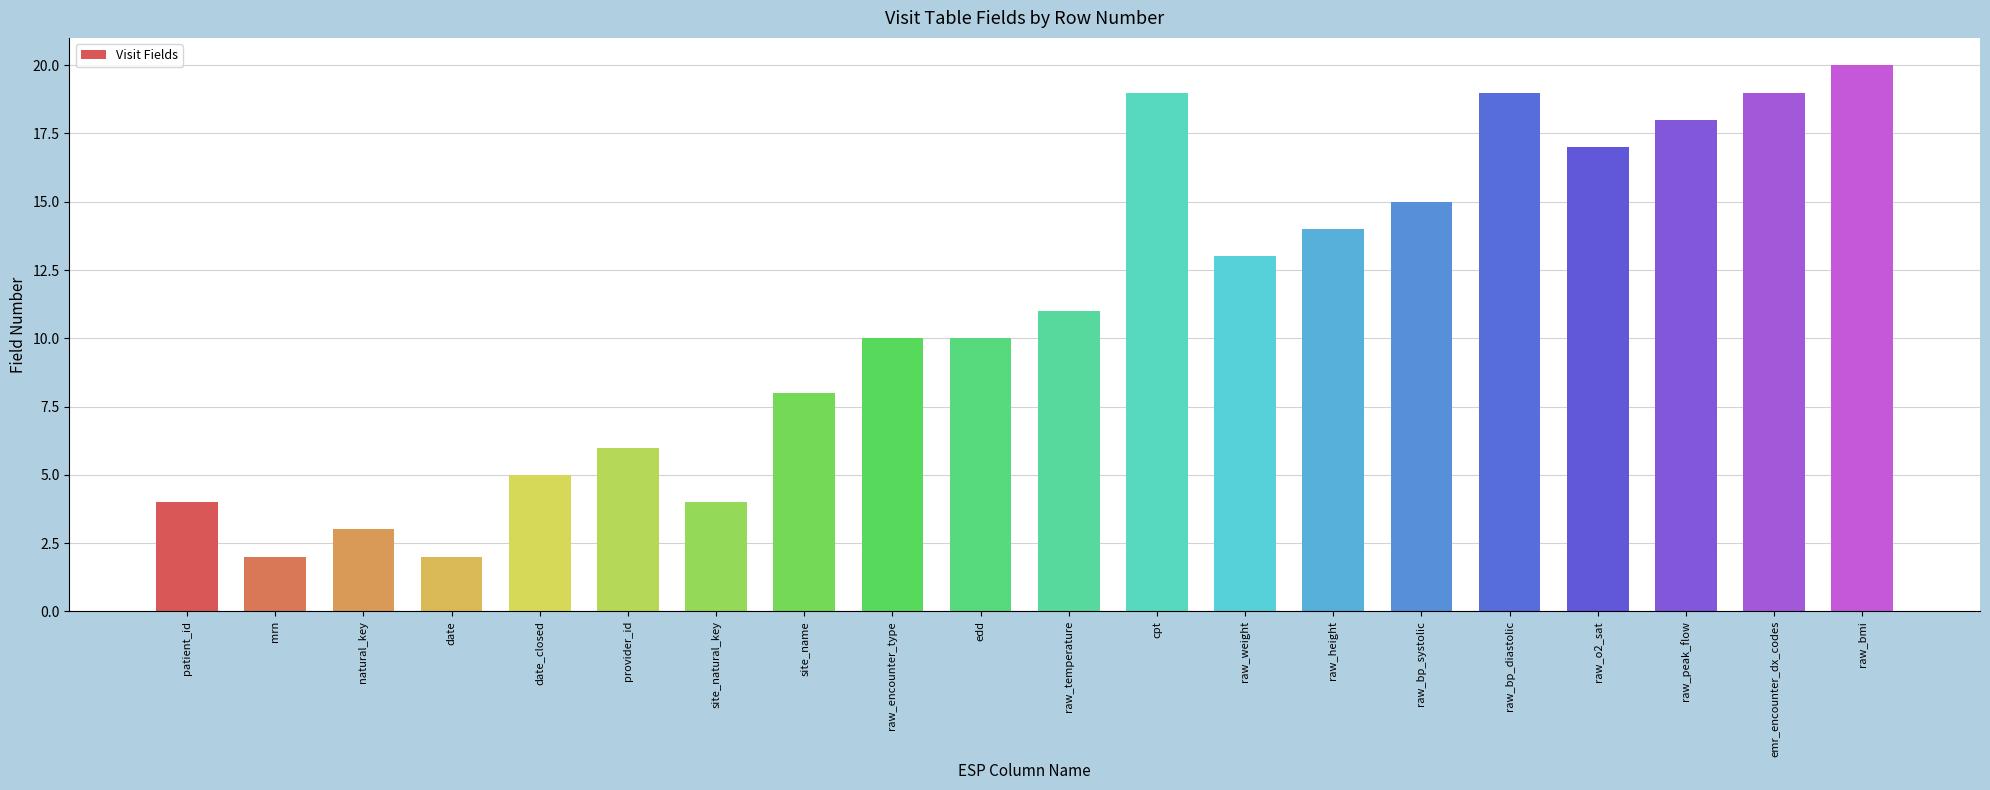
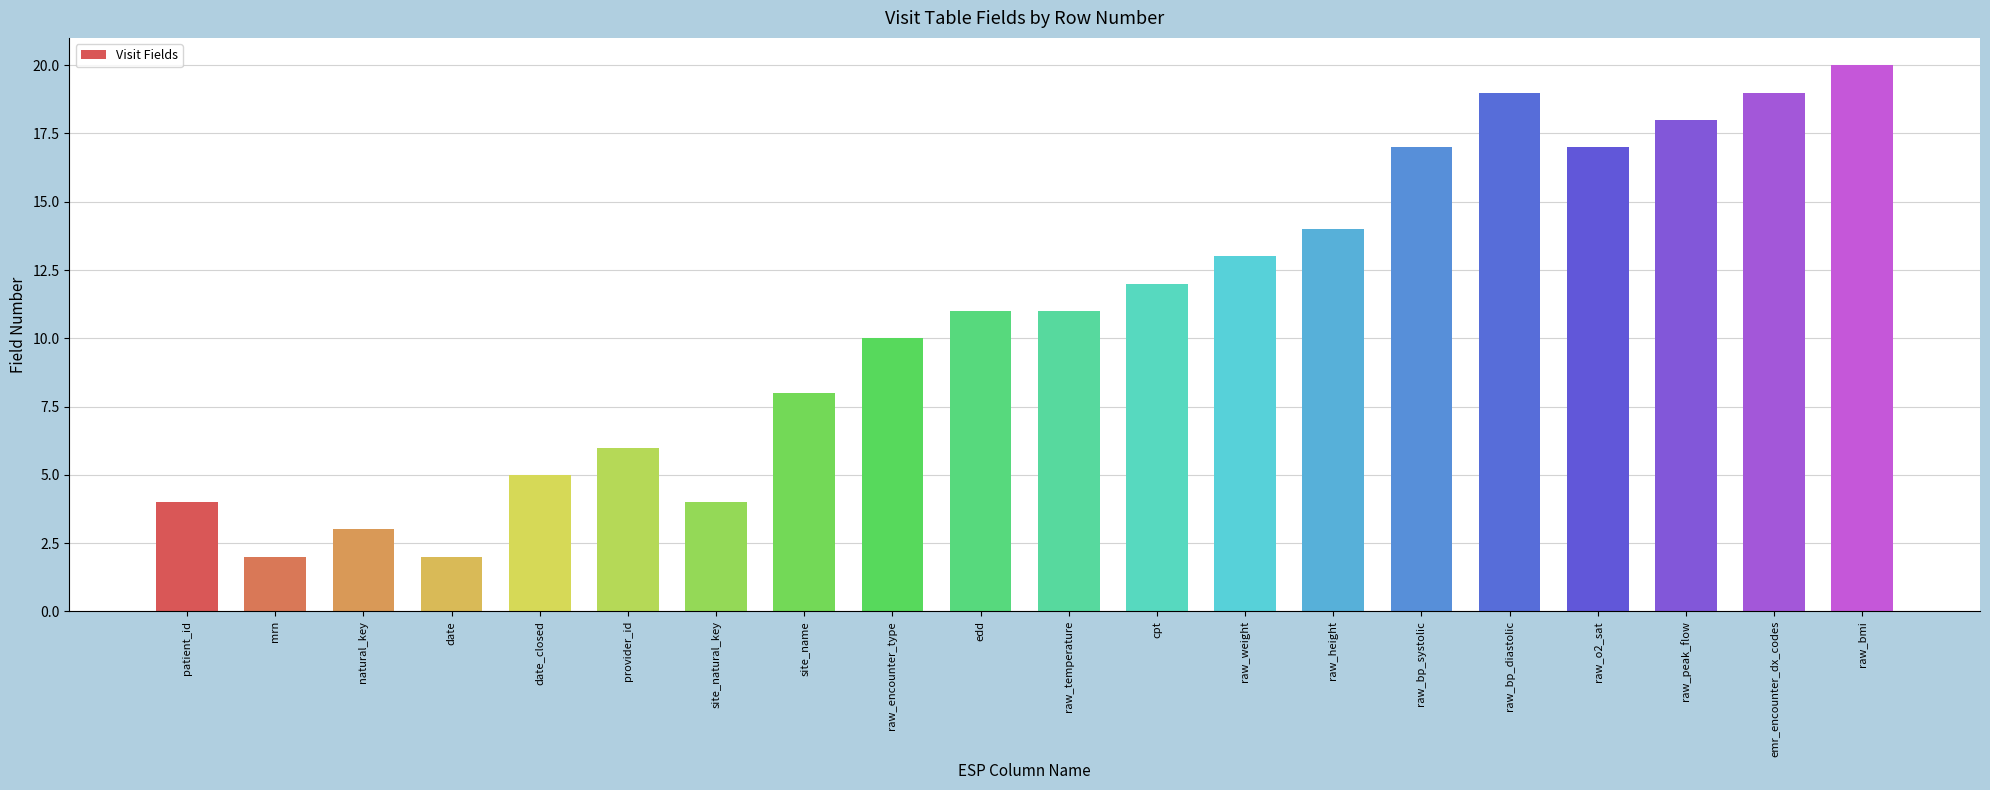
edd: 10 -> 11
cpt: 19 -> 12
raw_bp_systolic: 15 -> 17
